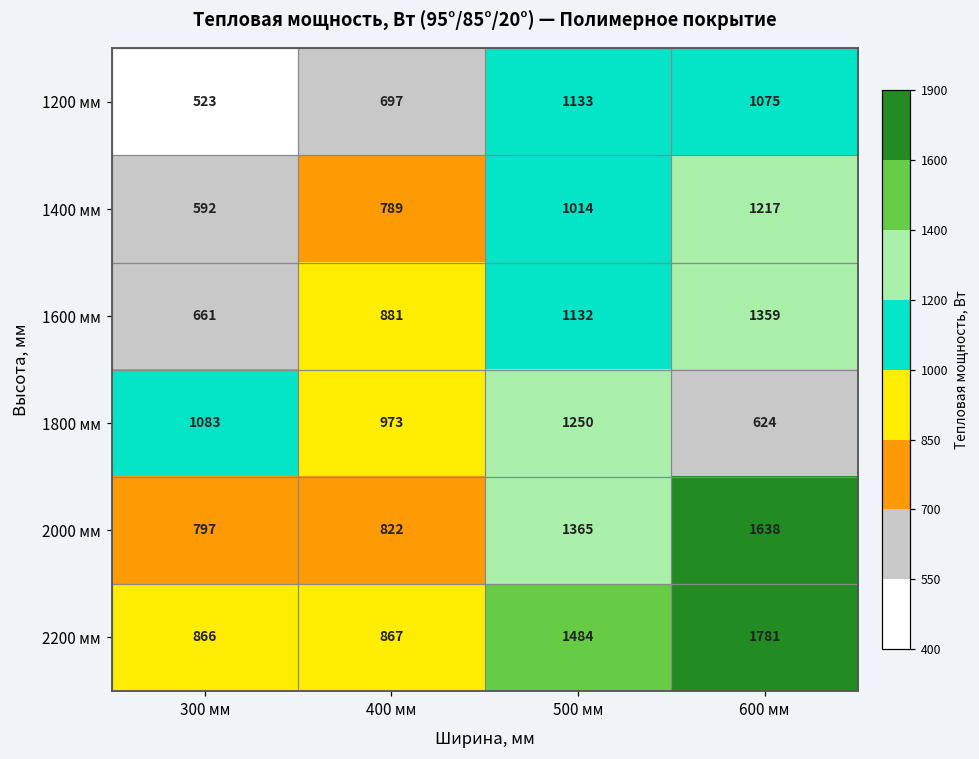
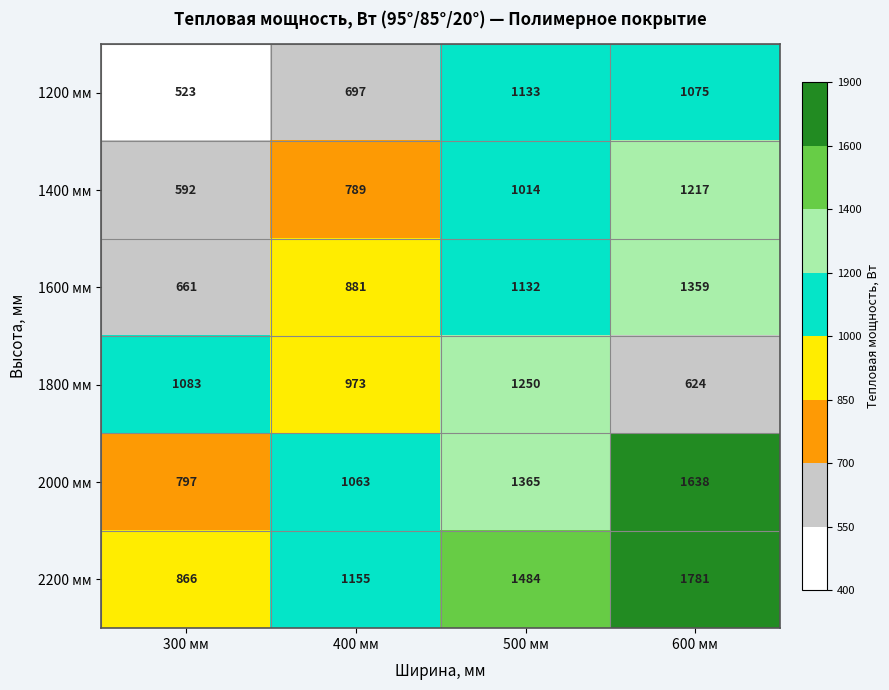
2000 мм, 400 мм: 822 -> 1063
2200 мм, 400 мм: 867 -> 1155
